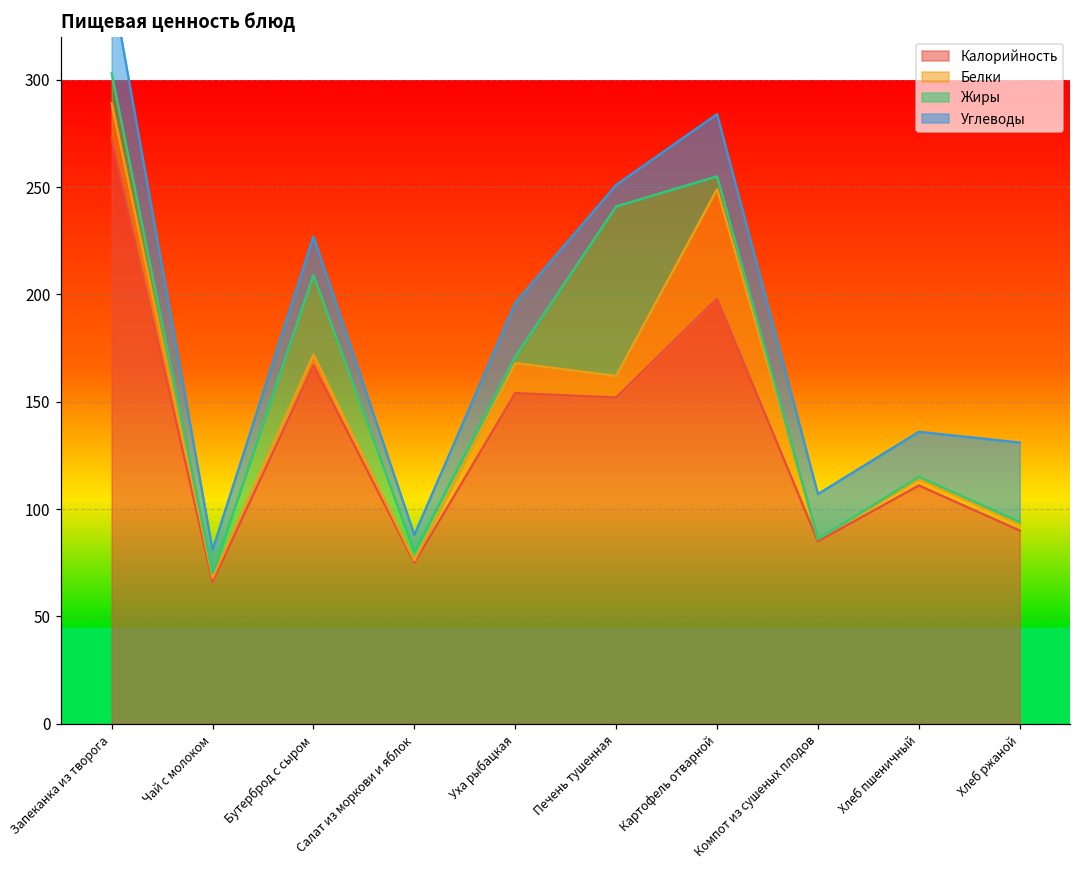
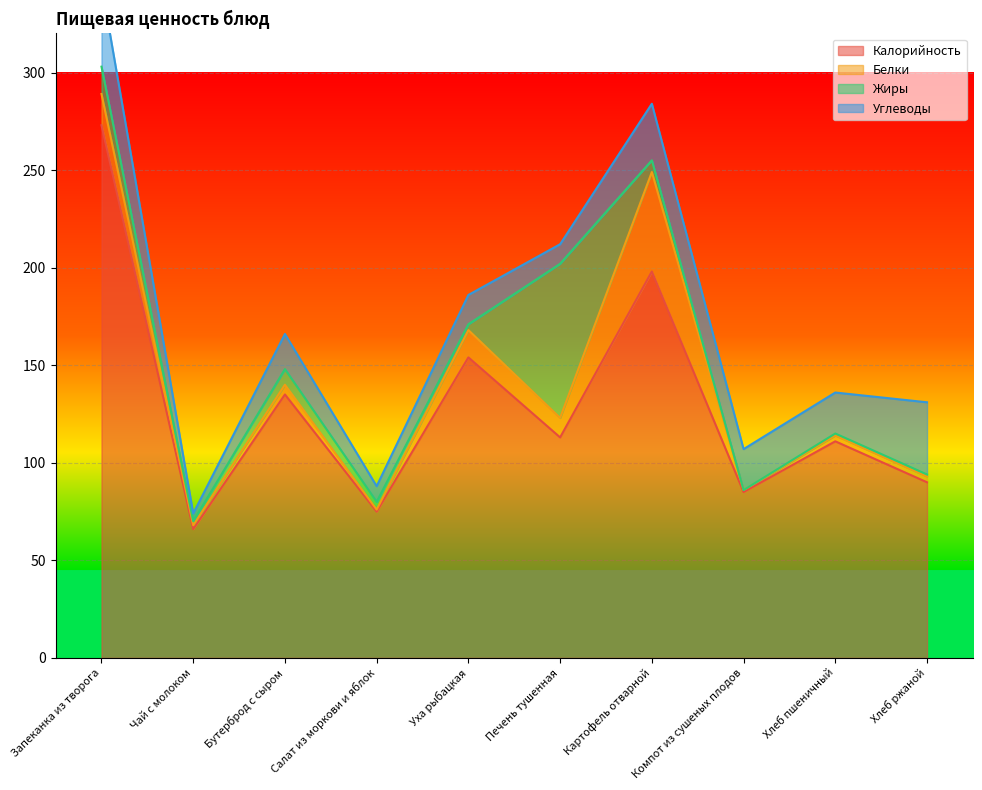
Углеводы, Чай с молоком: 11 -> 4
Калорийность, Бутерброд с сыром: 167 -> 135
Жиры, Бутерброд с сыром: 37 -> 8
Углеводы, Уха рыбацкая: 25 -> 15
Калорийность, Печень тушенная: 152 -> 113
